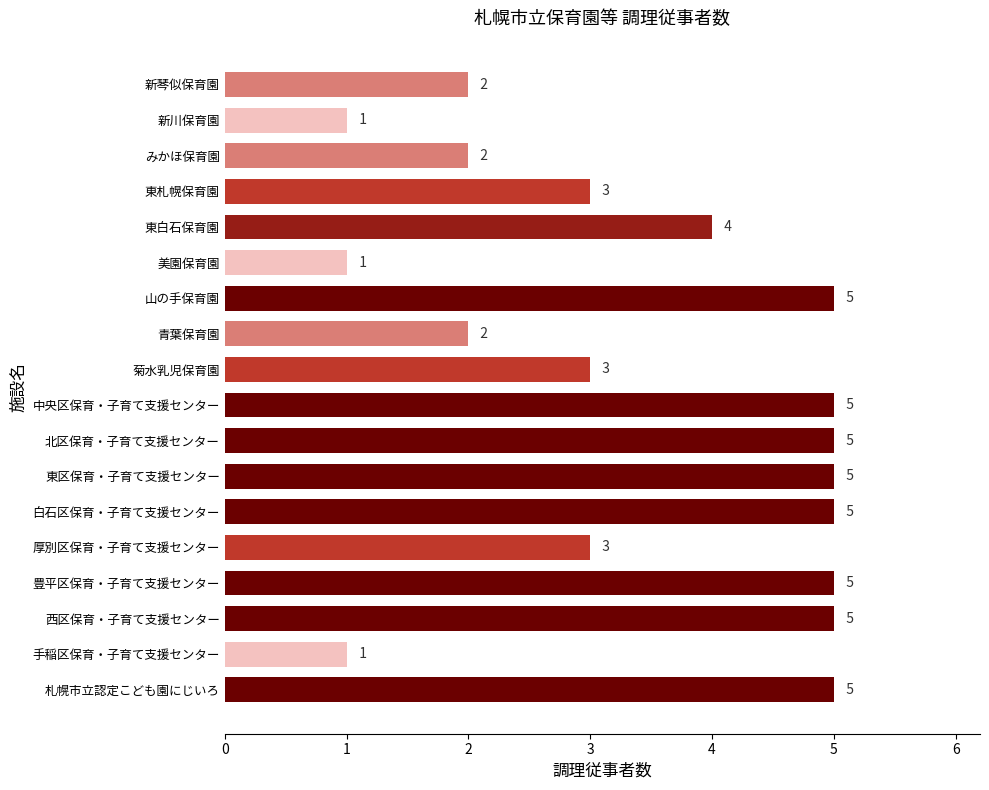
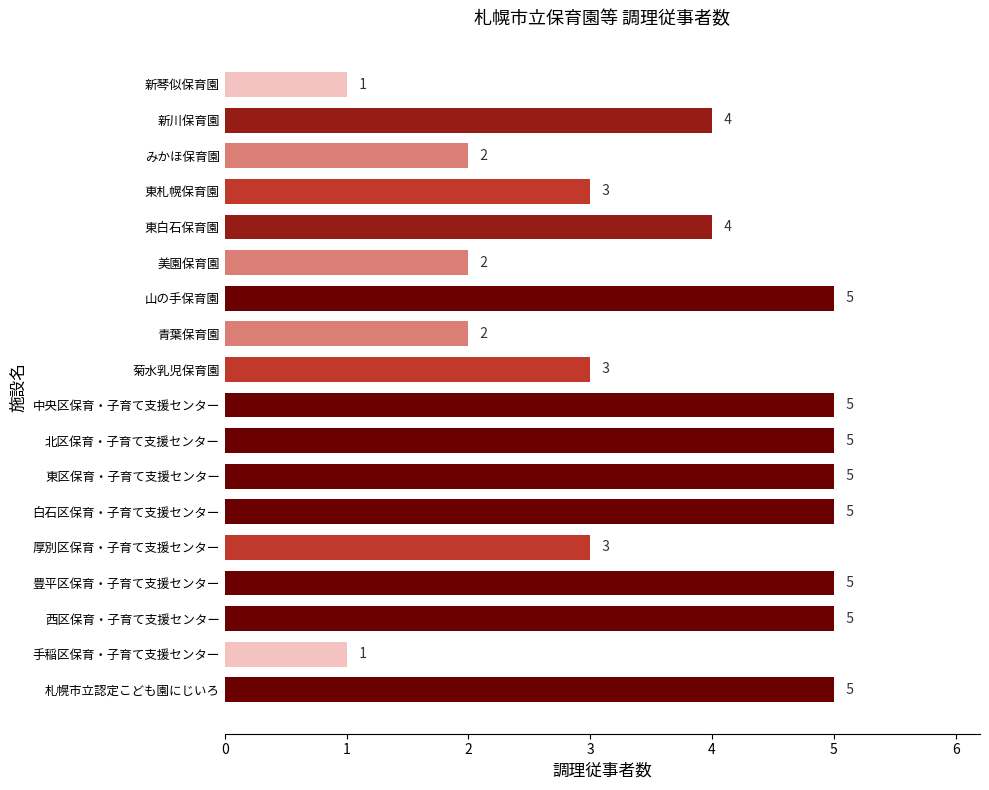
新琴似保育園: 2 -> 1
新川保育園: 1 -> 4
美園保育園: 1 -> 2
